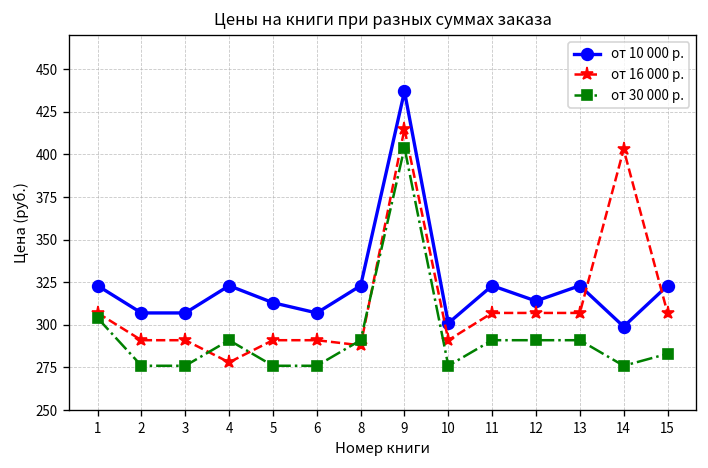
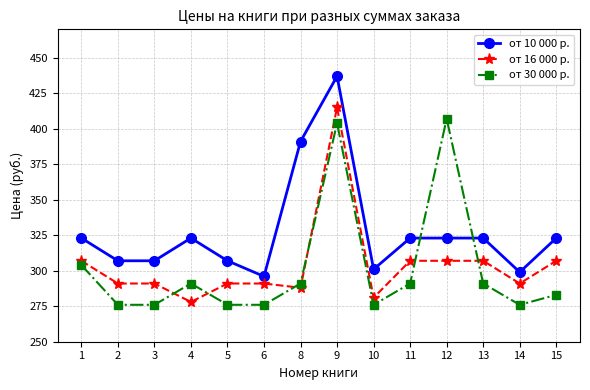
от 10 000 р., 5: 313 -> 307
от 10 000 р., 6: 307 -> 296
от 10 000 р., 8: 323 -> 391
от 16 000 р., 10: 291 -> 281
от 10 000 р., 12: 314 -> 323
от 30 000 р., 12: 291 -> 407
от 16 000 р., 14: 403 -> 291
